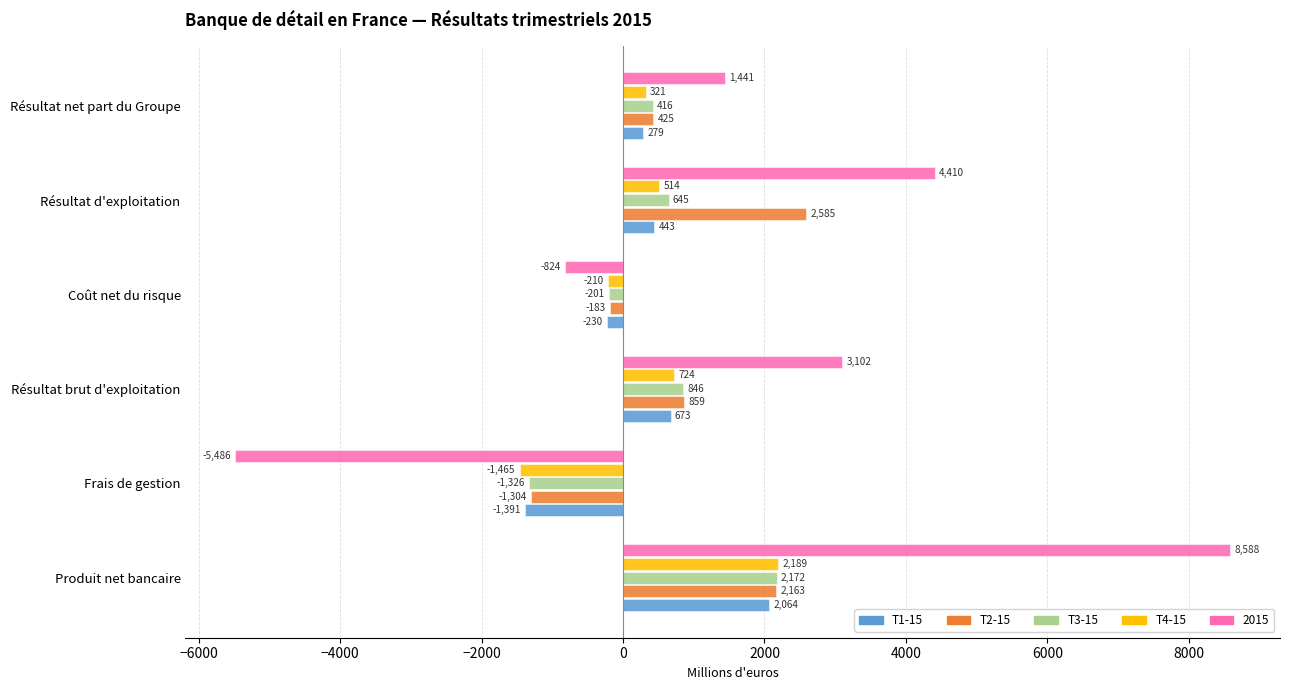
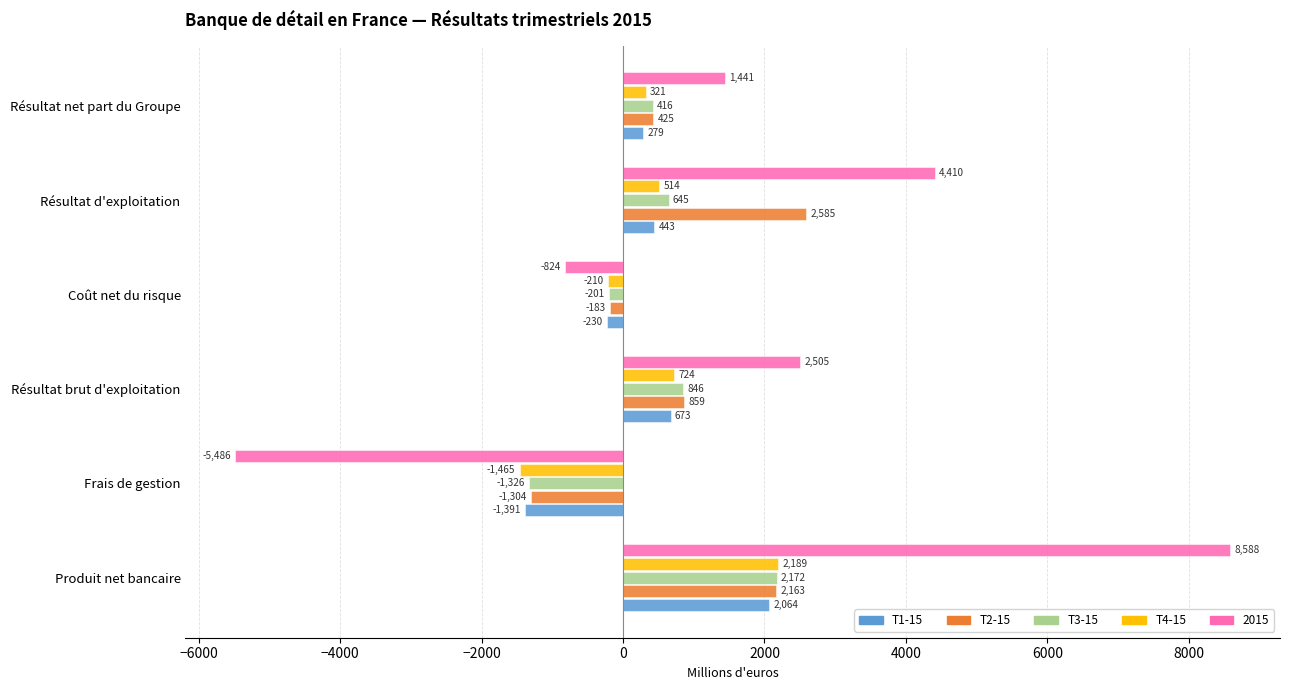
2015, Résultat brut d'exploitation: 3,102 -> 2,505
